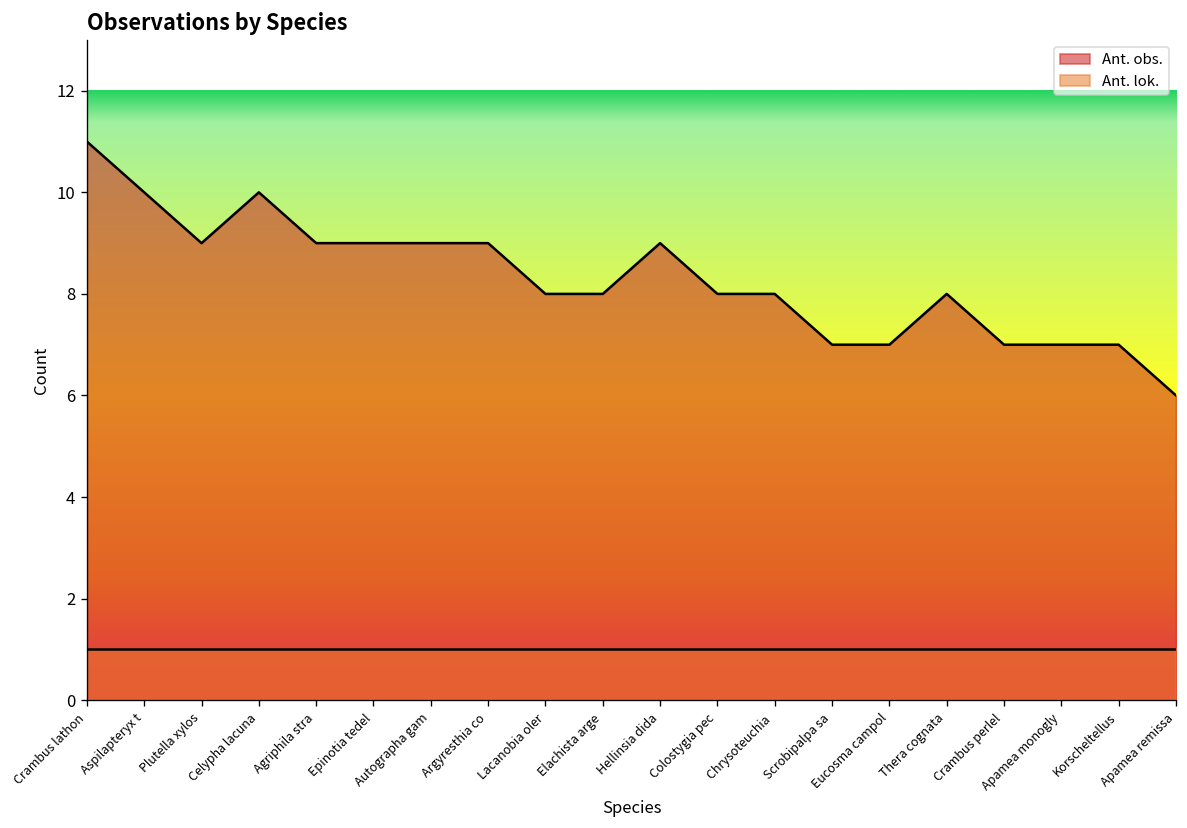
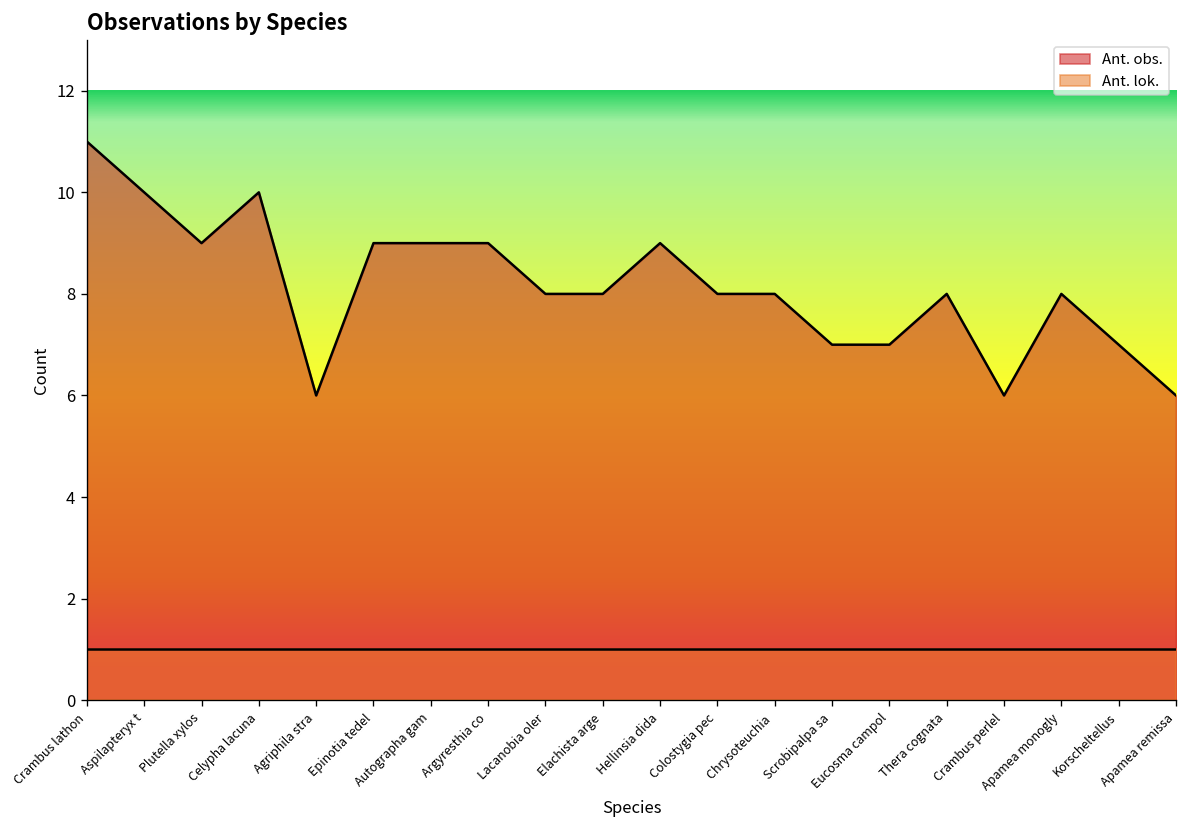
Ant. obs., Agriphila stra: 9 -> 6
Ant. obs., Crambus perlel: 7 -> 6
Ant. obs., Apamea monogly: 7 -> 8
